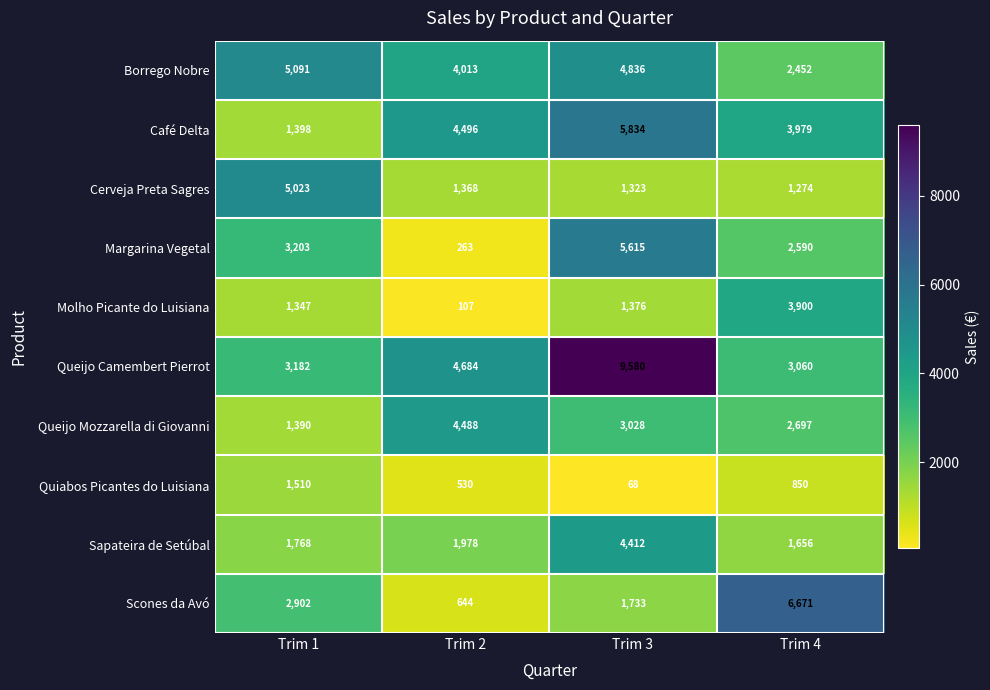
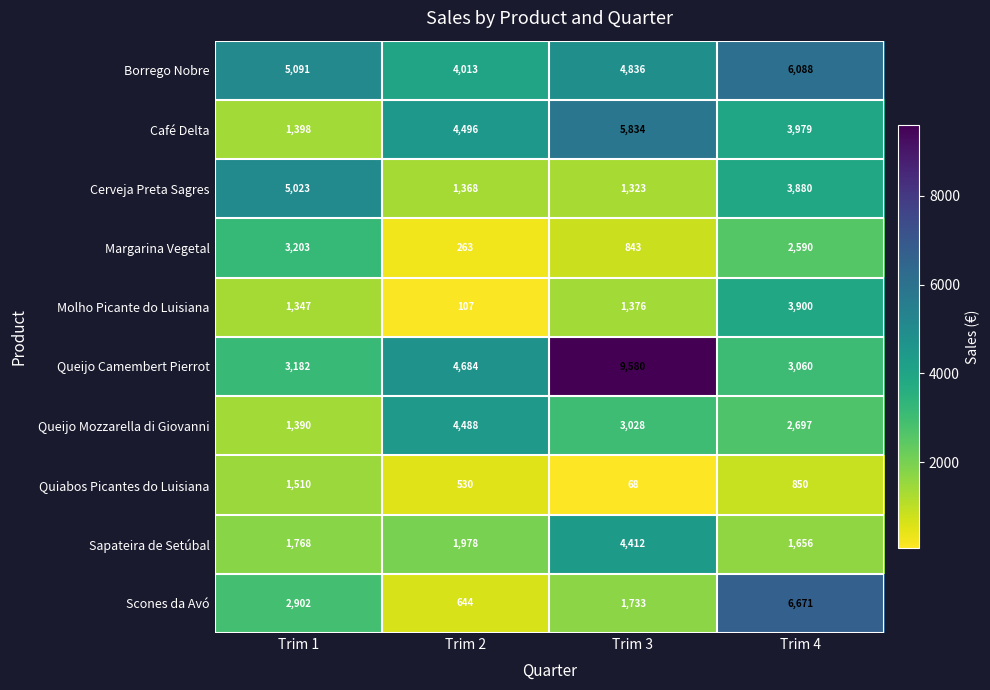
Borrego Nobre, Trim 4: 2,452 -> 6,088
Cerveja Preta Sagres, Trim 4: 1,274 -> 3,880
Margarina Vegetal, Trim 3: 5,615 -> 843
